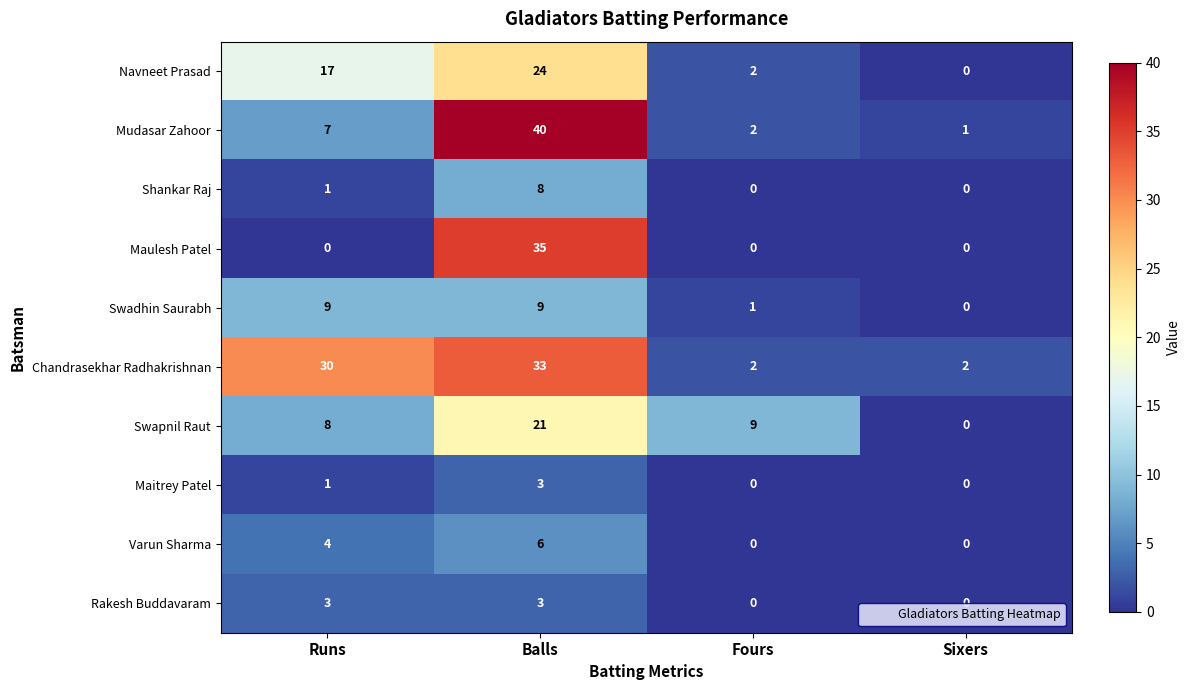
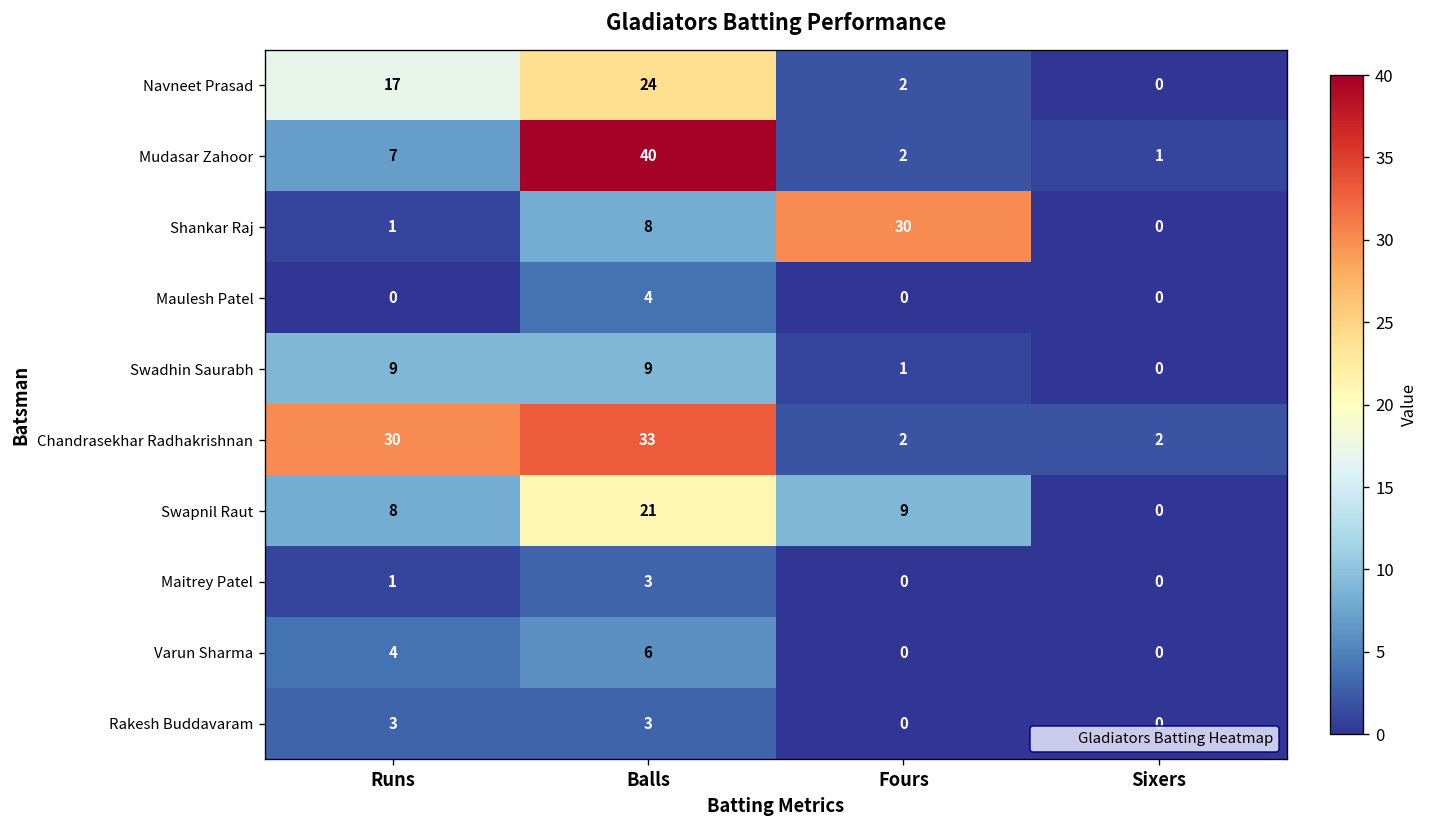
Shankar Raj, Fours: 0 -> 30
Maulesh Patel, Balls: 35 -> 4
